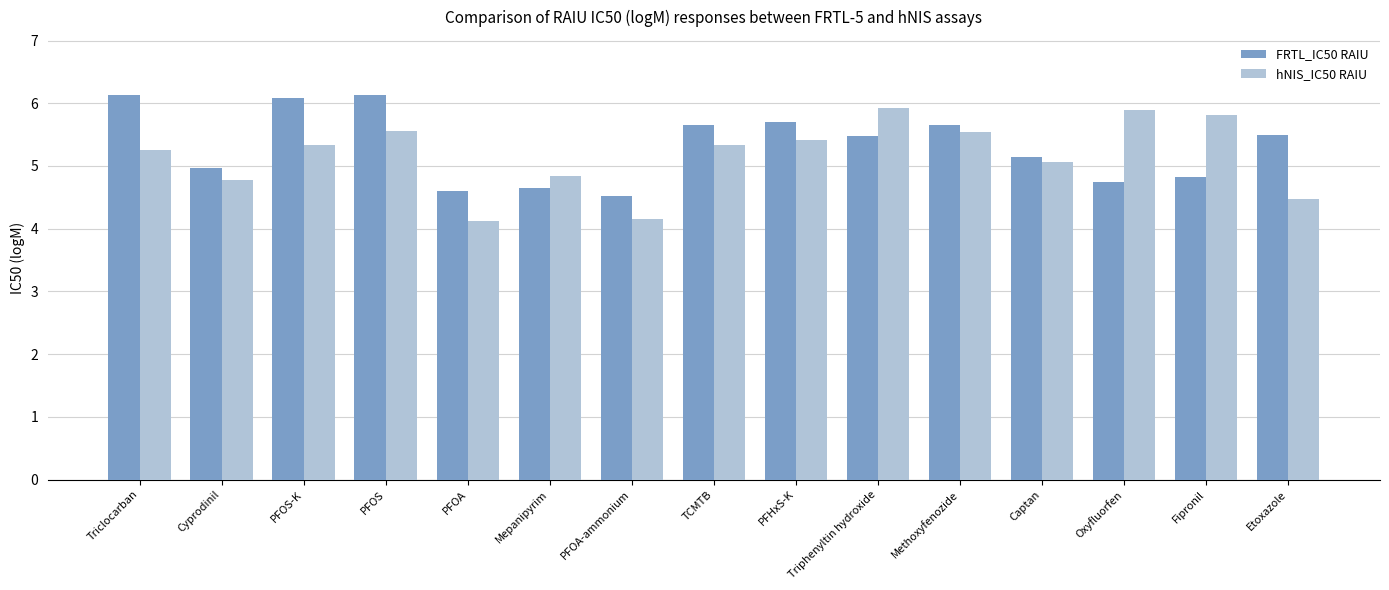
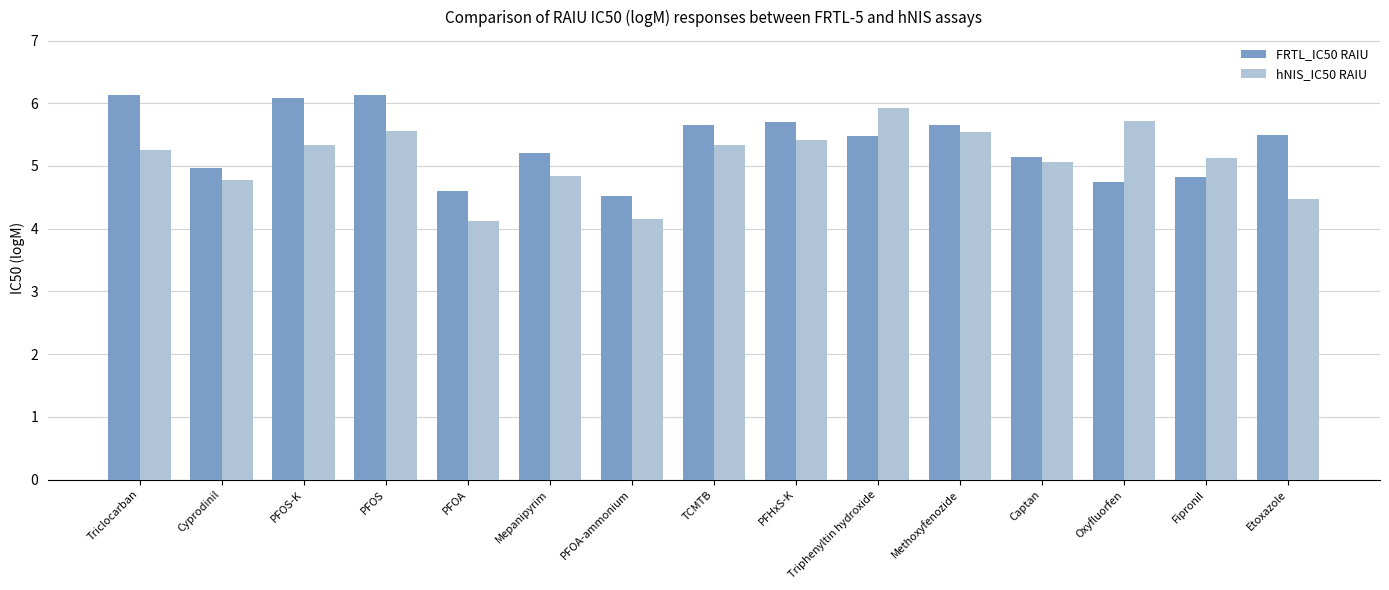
FRTL_IC50 RAIU, Mepanipyrim: 4.6 -> 5.2
hNIS_IC50 RAIU, Oxyfluorfen: 5.9 -> 5.7
hNIS_IC50 RAIU, Fipronil: 5.8 -> 5.1
